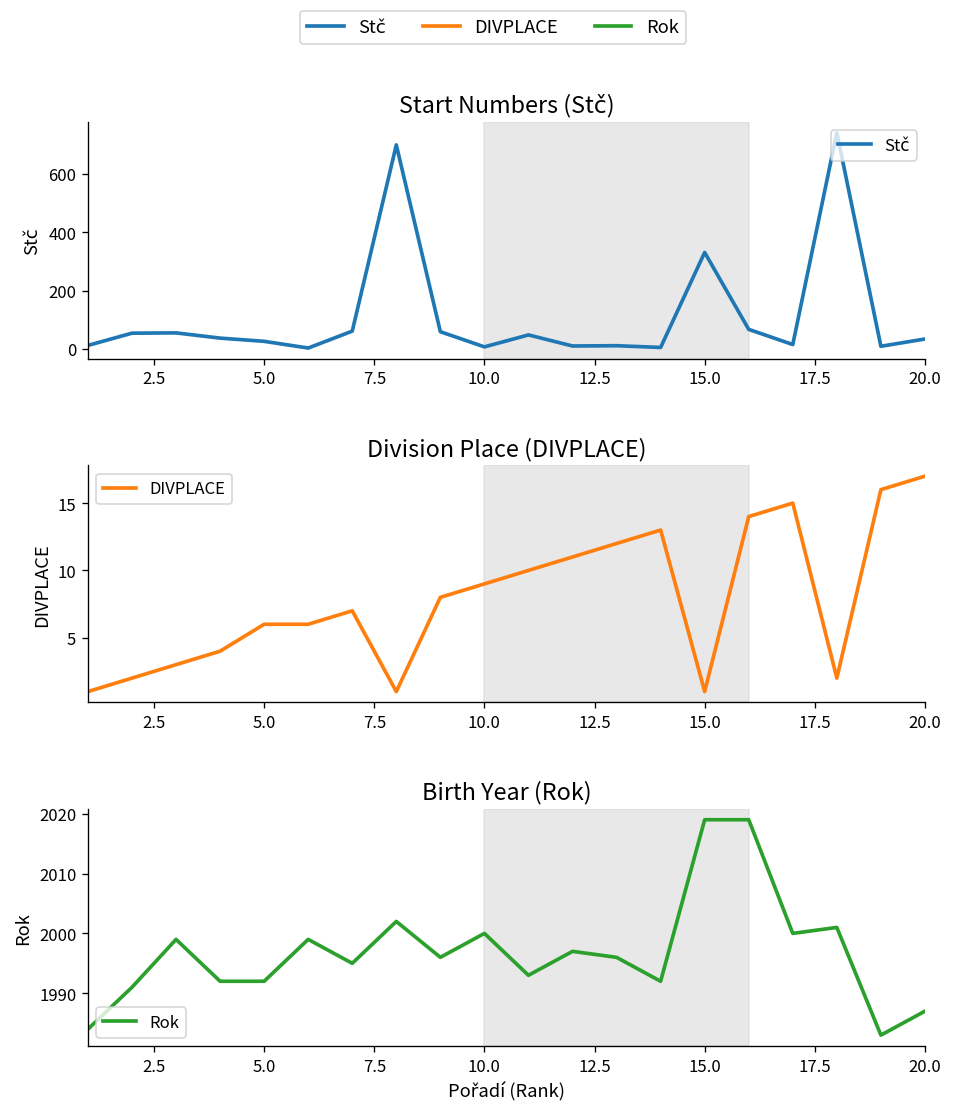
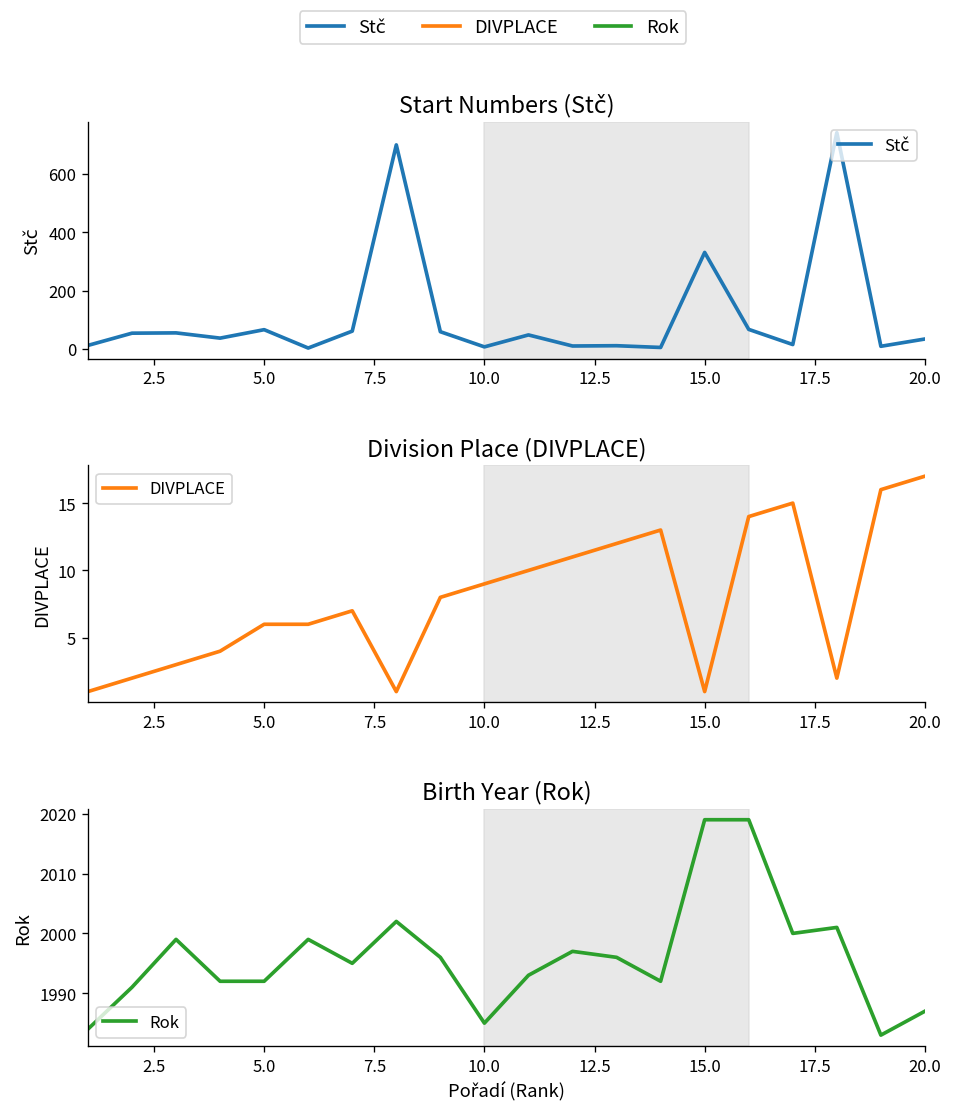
Start Numbers (Stč), 5.0: 30 -> 70
Birth Year (Rok), 10.0: 2000 -> 1985
